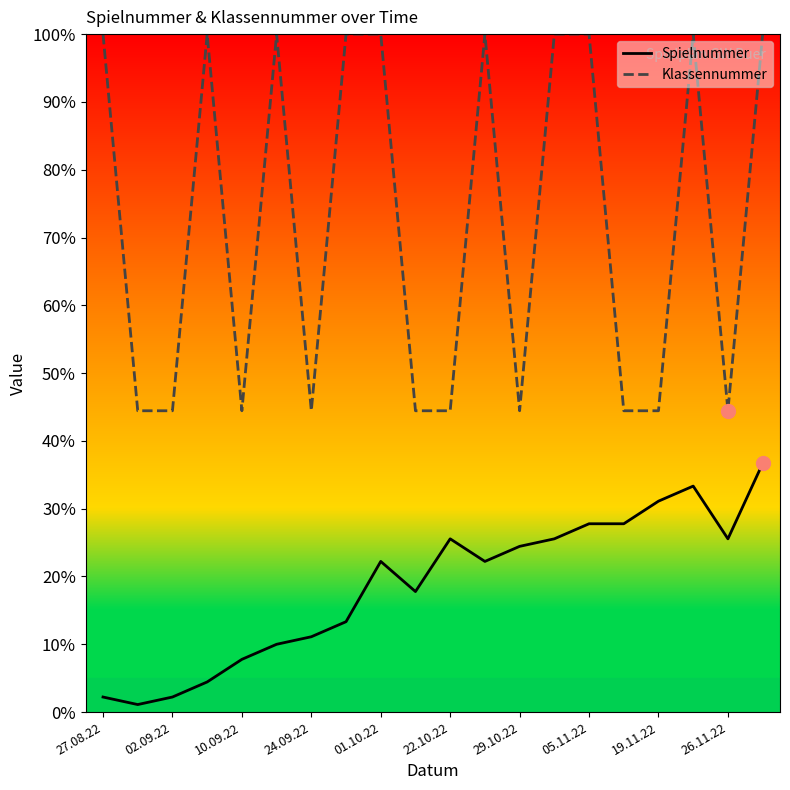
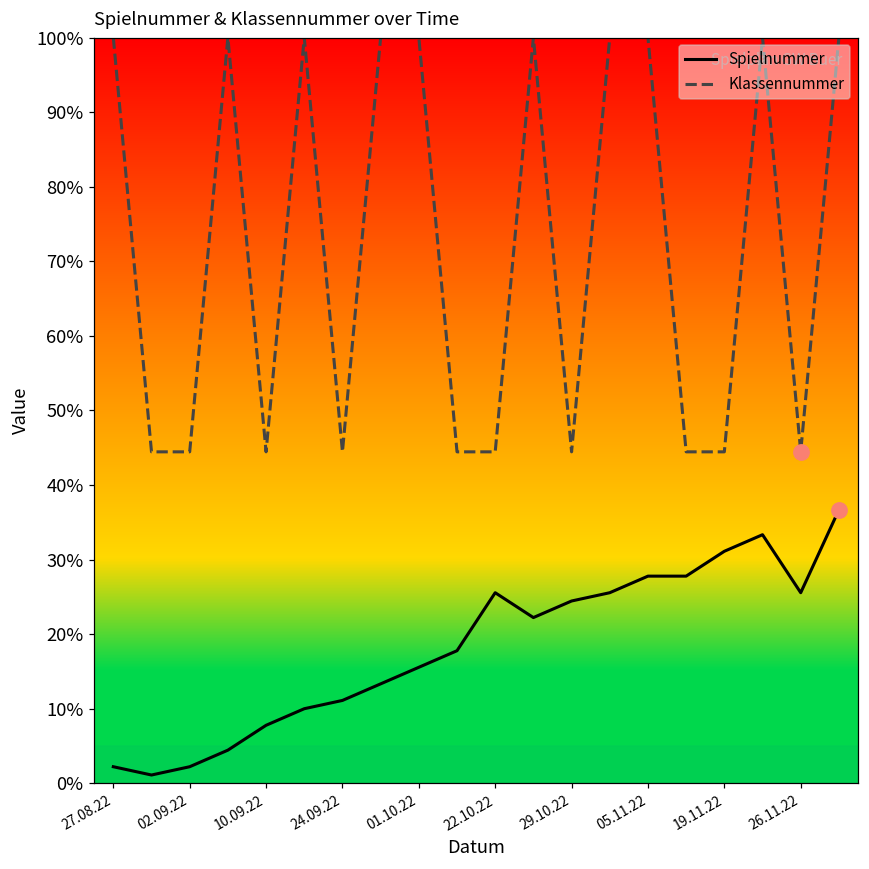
Spielnummer, 01.10.22: 22% -> 16%
